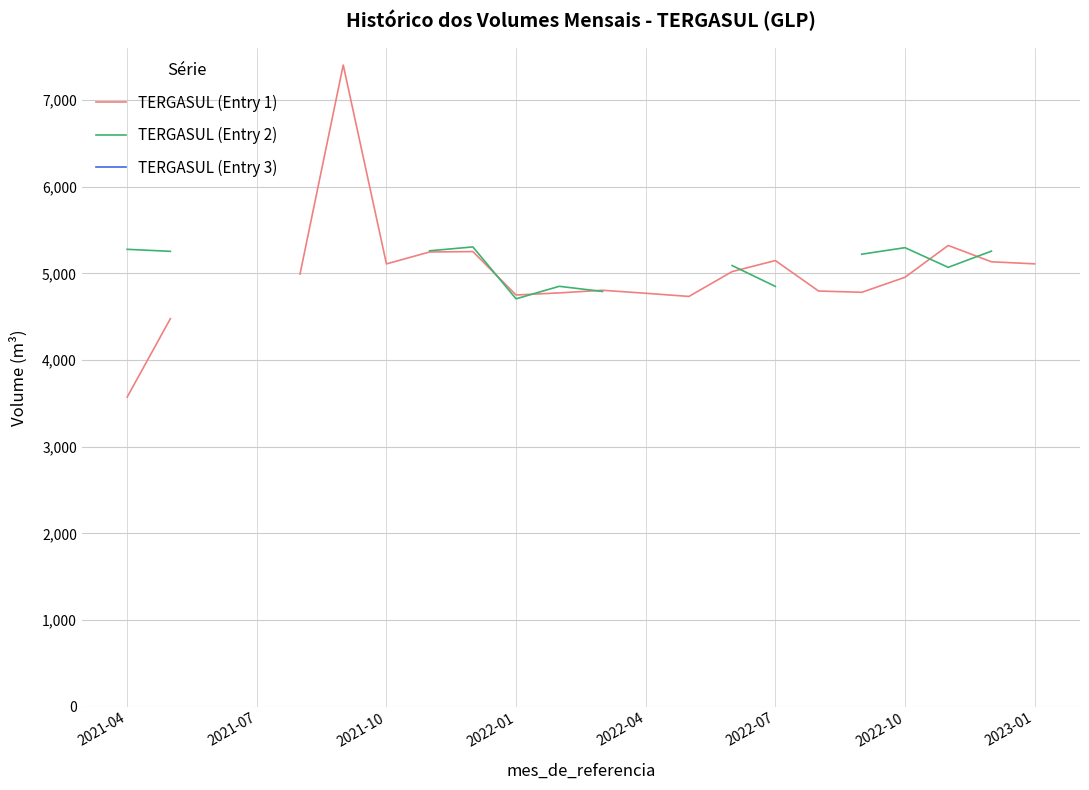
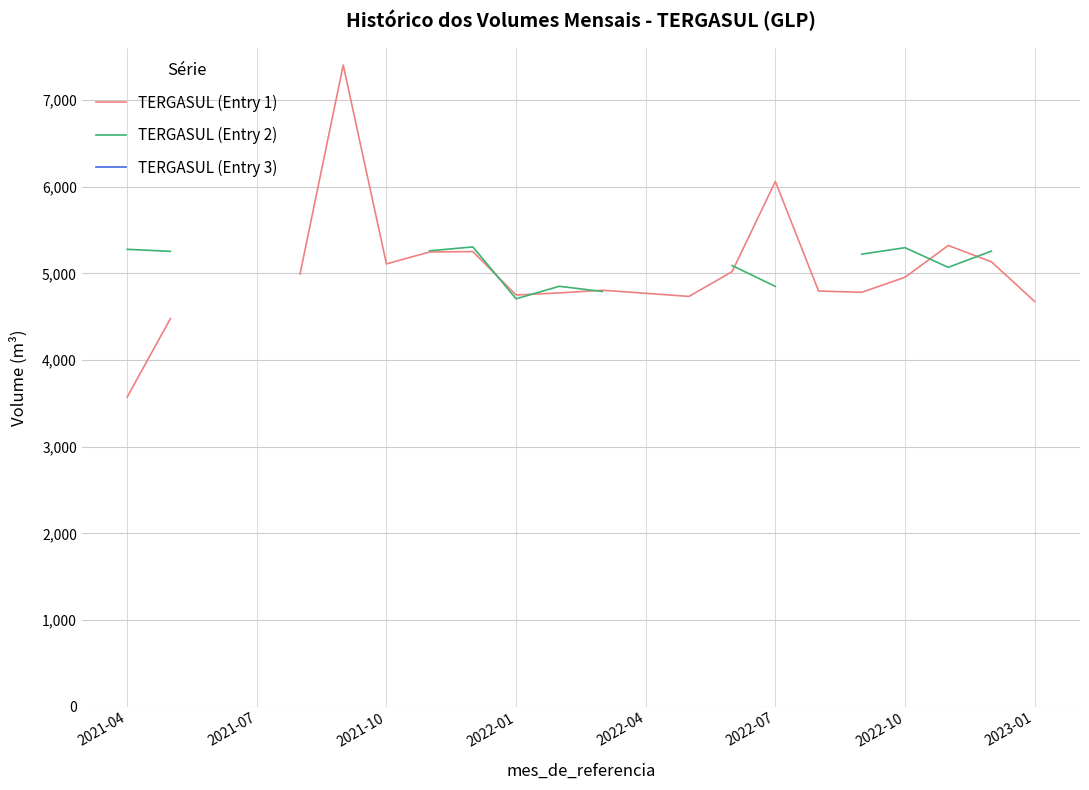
TERGASUL (Entry 1), 2022-07: 5,100 -> 6,100
TERGASUL (Entry 1), 2023-01: 5,100 -> 4,700
